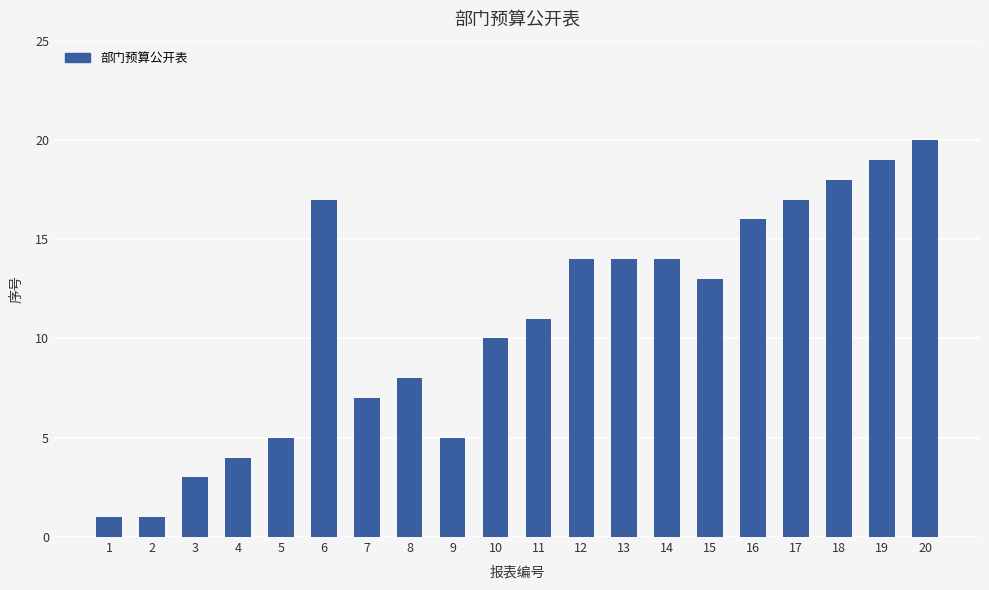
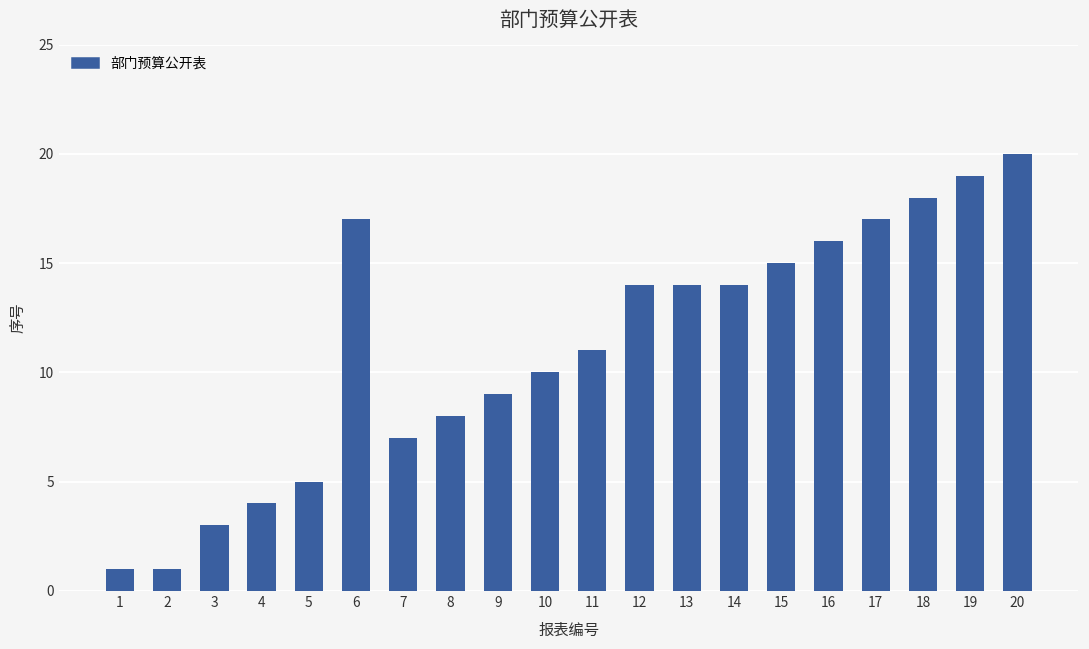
9: 5 -> 9
15: 13 -> 15
